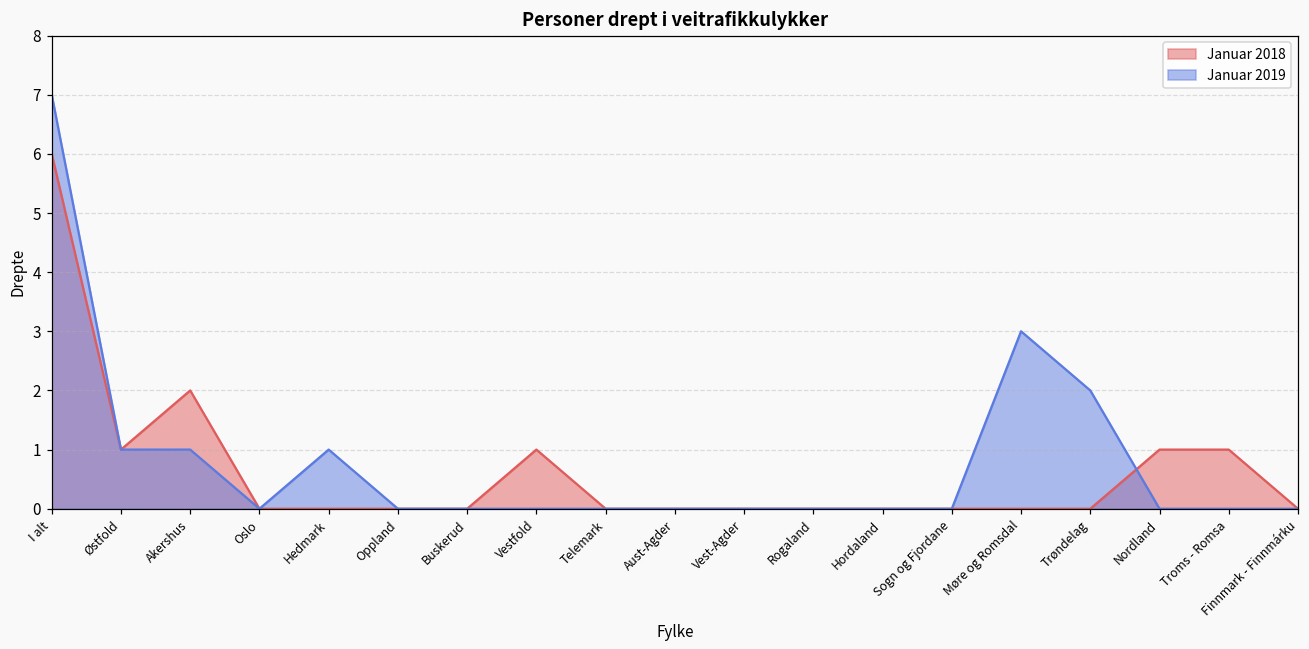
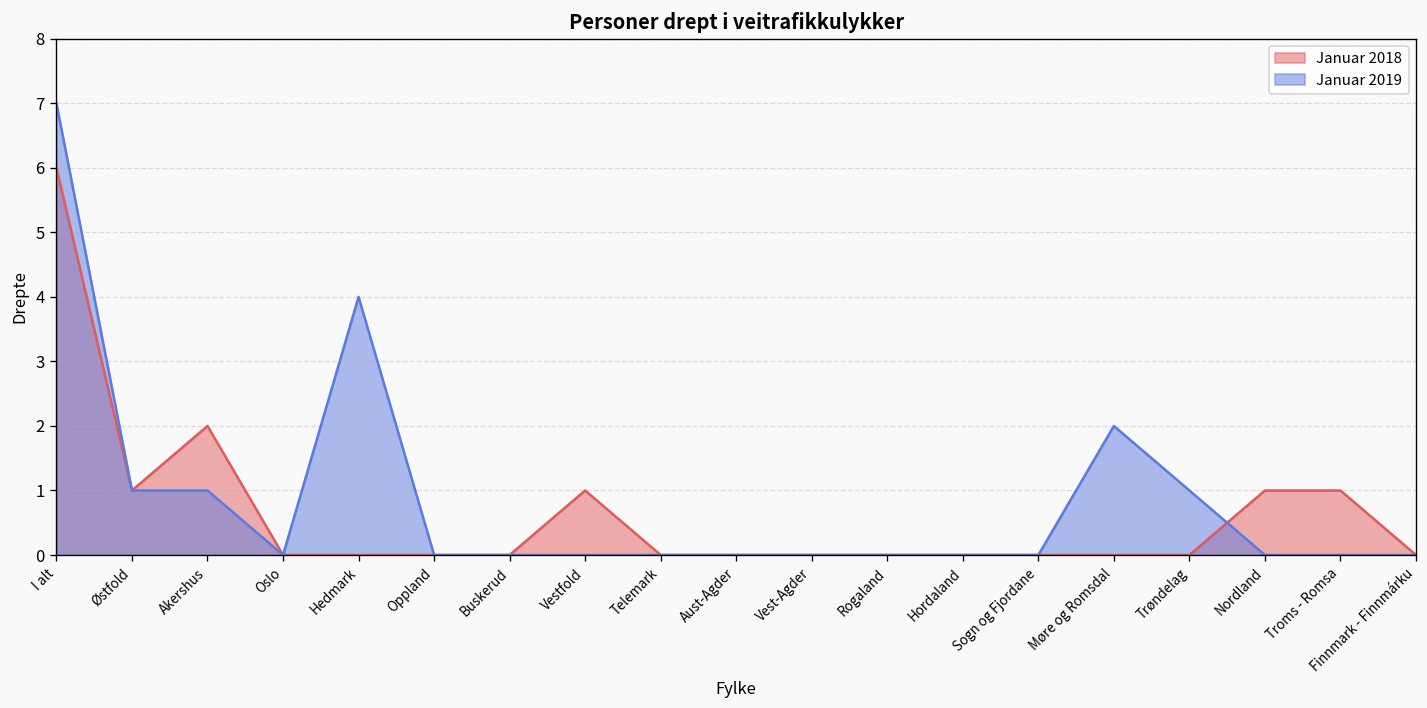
Januar 2019, Hedmark: 1 -> 4
Januar 2019, Møre og Romsdal: 3 -> 2
Januar 2019, Trøndelag: 2 -> 1
